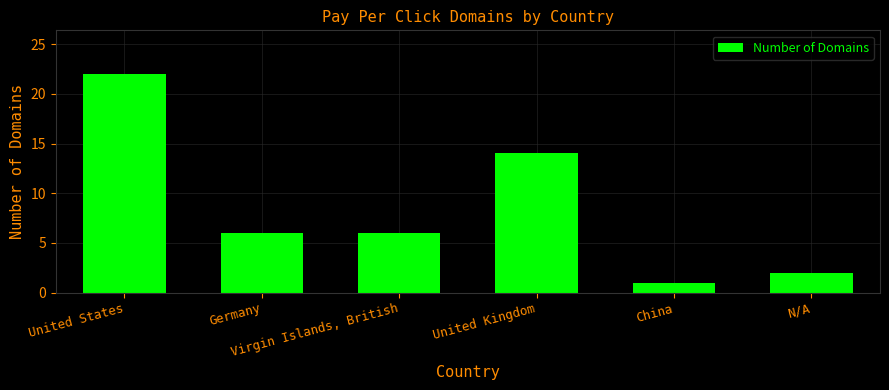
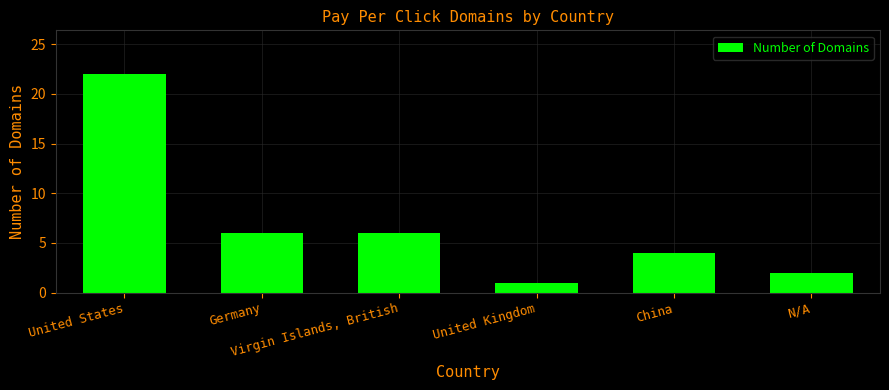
United Kingdom: 14 -> 1
China: 1 -> 4
